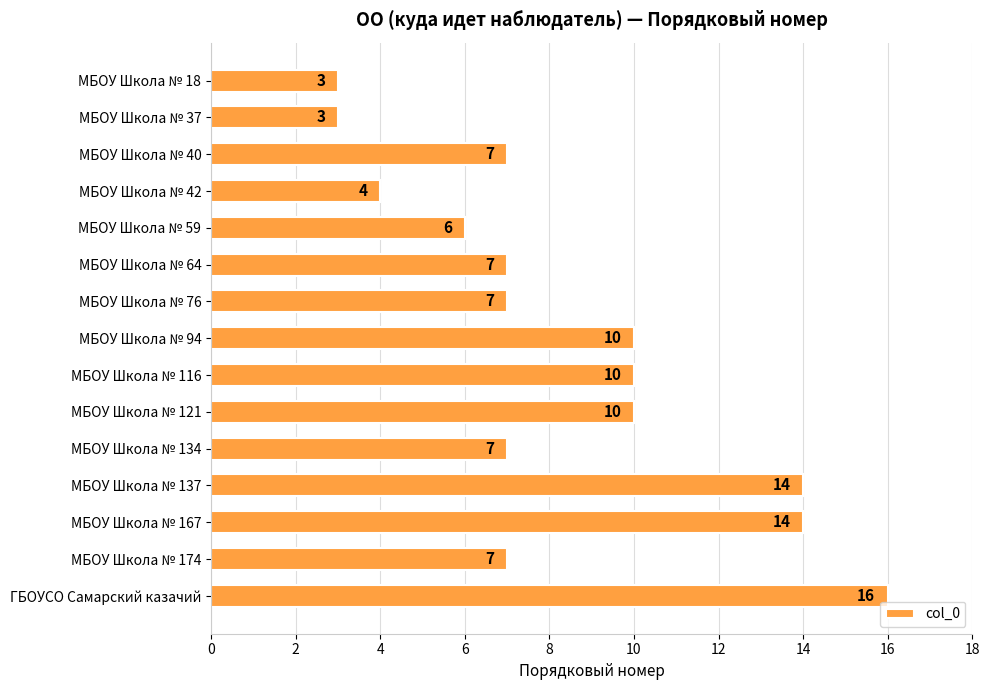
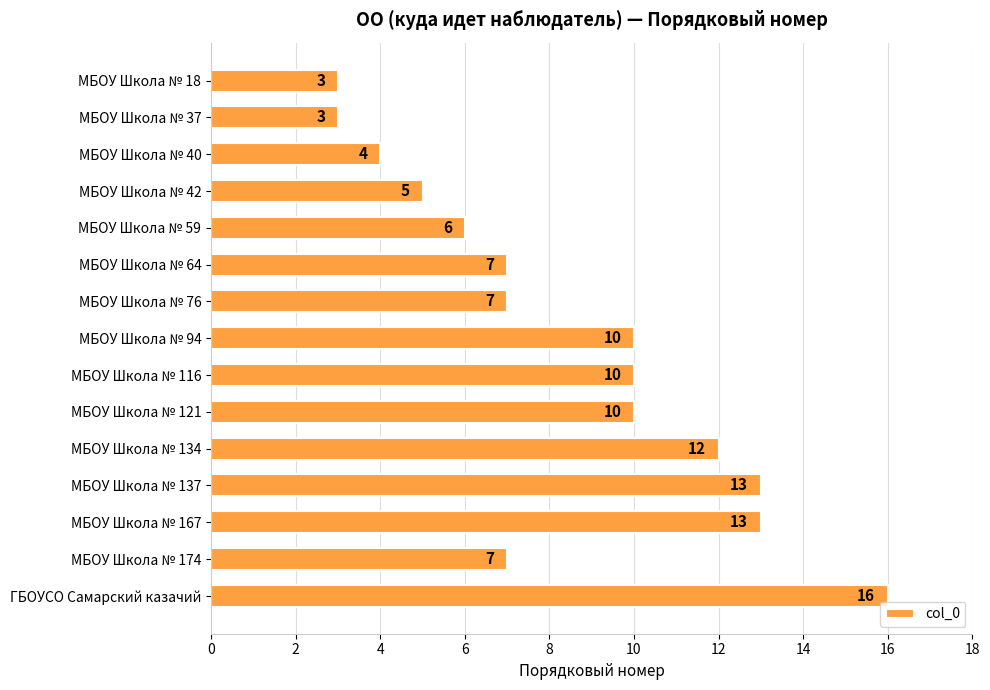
МБОУ Школа № 40: 7 -> 4
МБОУ Школа № 42: 4 -> 5
МБОУ Школа № 134: 7 -> 12
МБОУ Школа № 137: 14 -> 13
МБОУ Школа № 167: 14 -> 13
